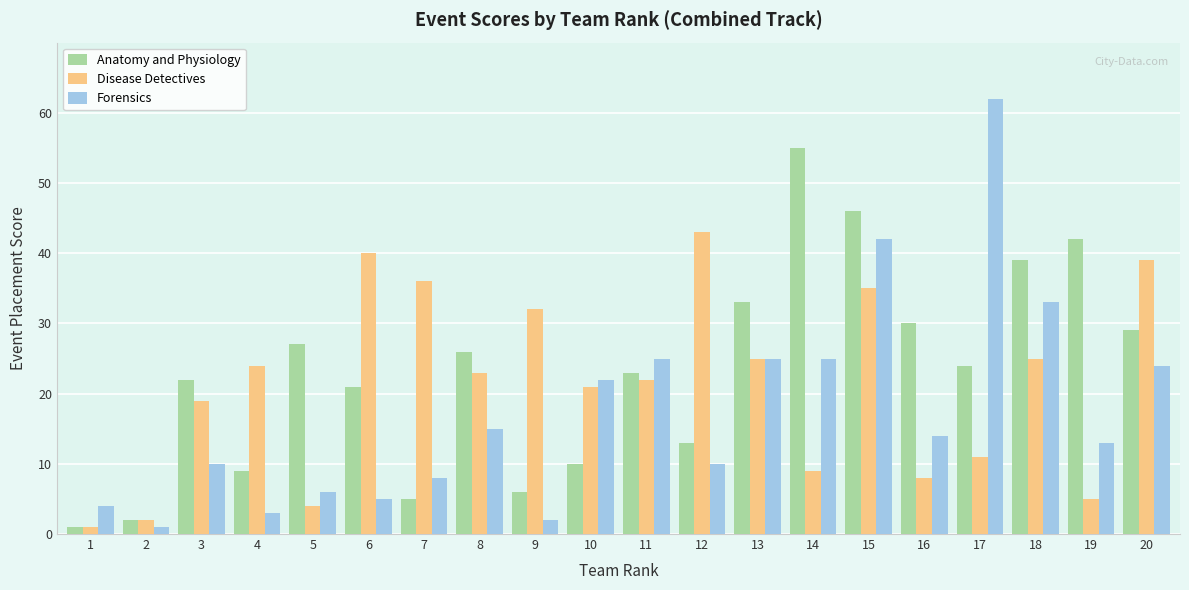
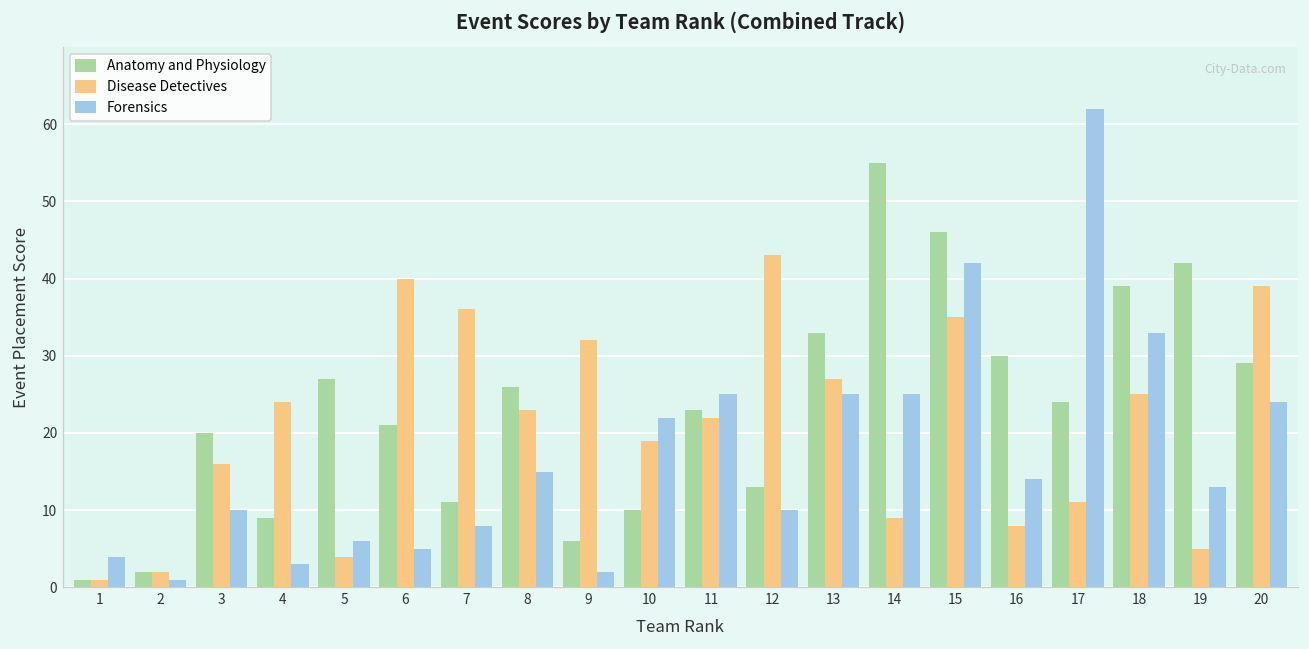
Anatomy and Physiology, 3: 22 -> 20
Disease Detectives, 3: 19 -> 16
Anatomy and Physiology, 7: 5 -> 11
Disease Detectives, 10: 21 -> 19
Disease Detectives, 13: 25 -> 27
